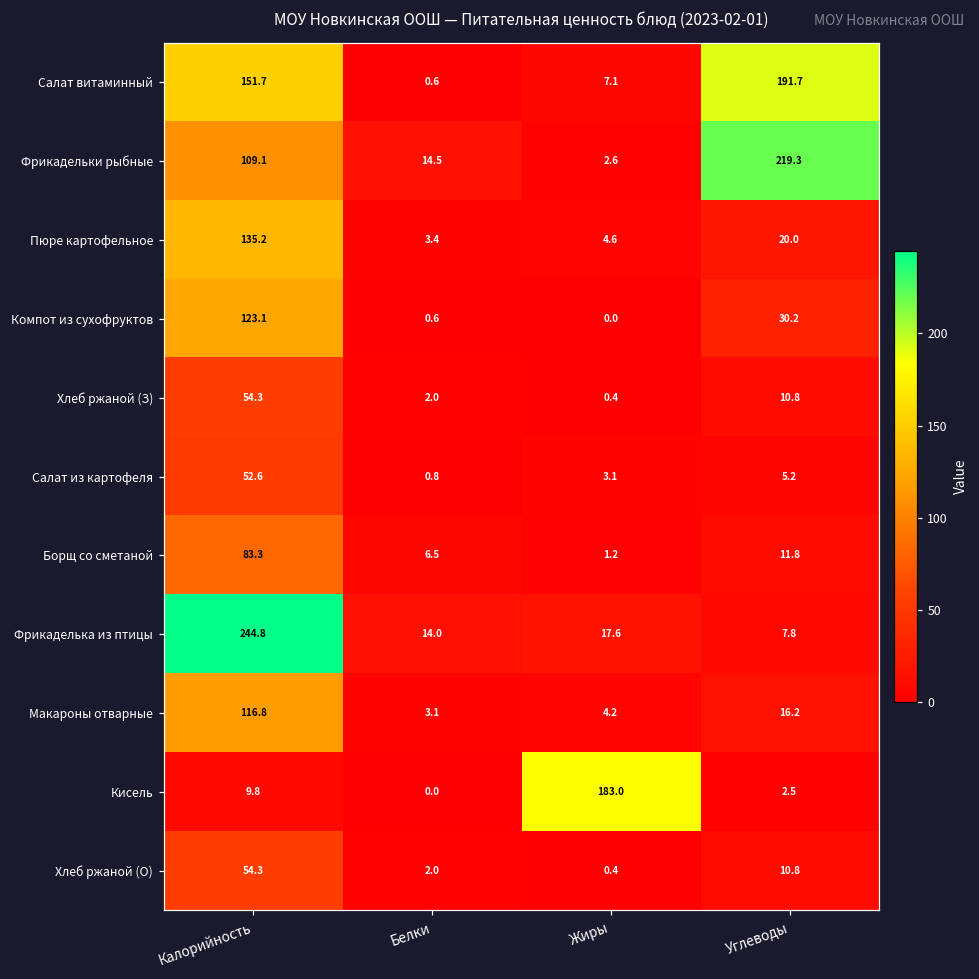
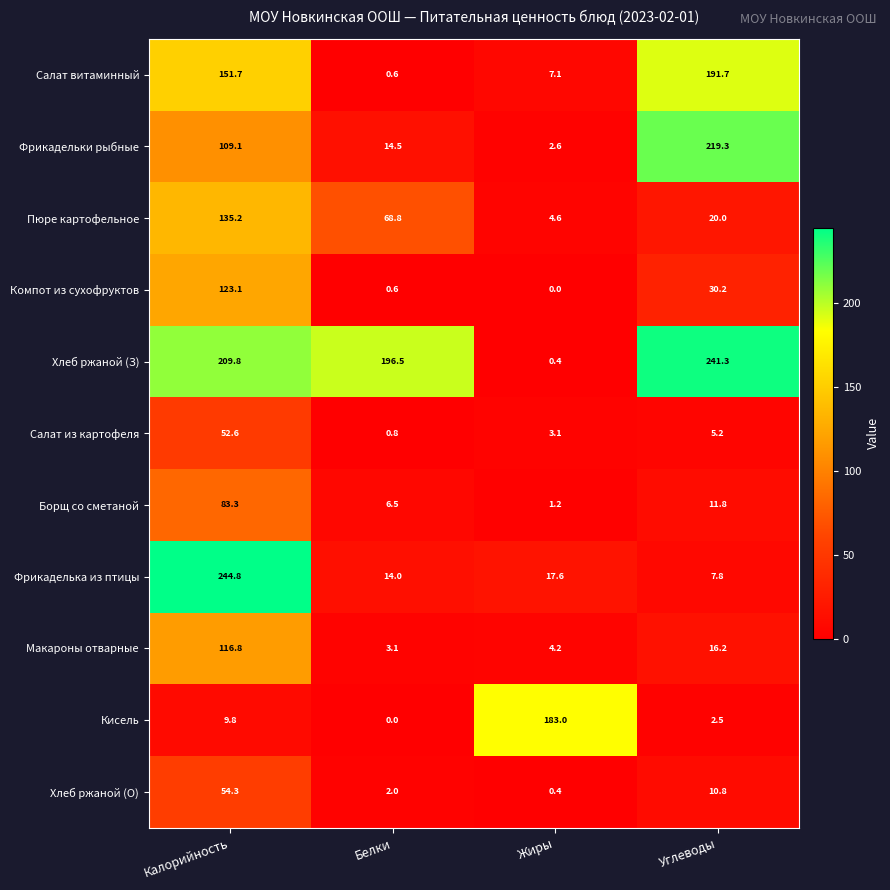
Пюре картофельное, Белки: 3.4 -> 68.8
Хлеб ржаной (З), Калорийность: 54.3 -> 209.8
Хлеб ржаной (З), Белки: 2.0 -> 196.5
Хлеб ржаной (З), Углеводы: 10.8 -> 241.3
